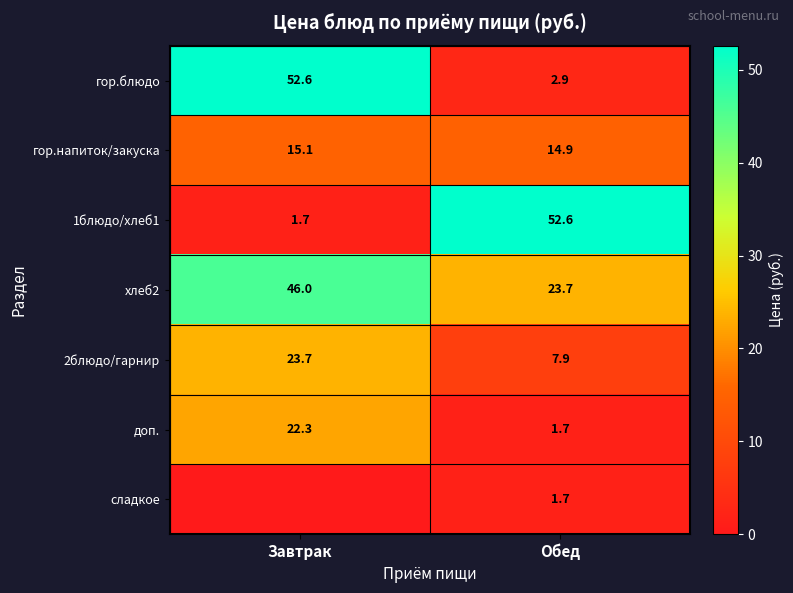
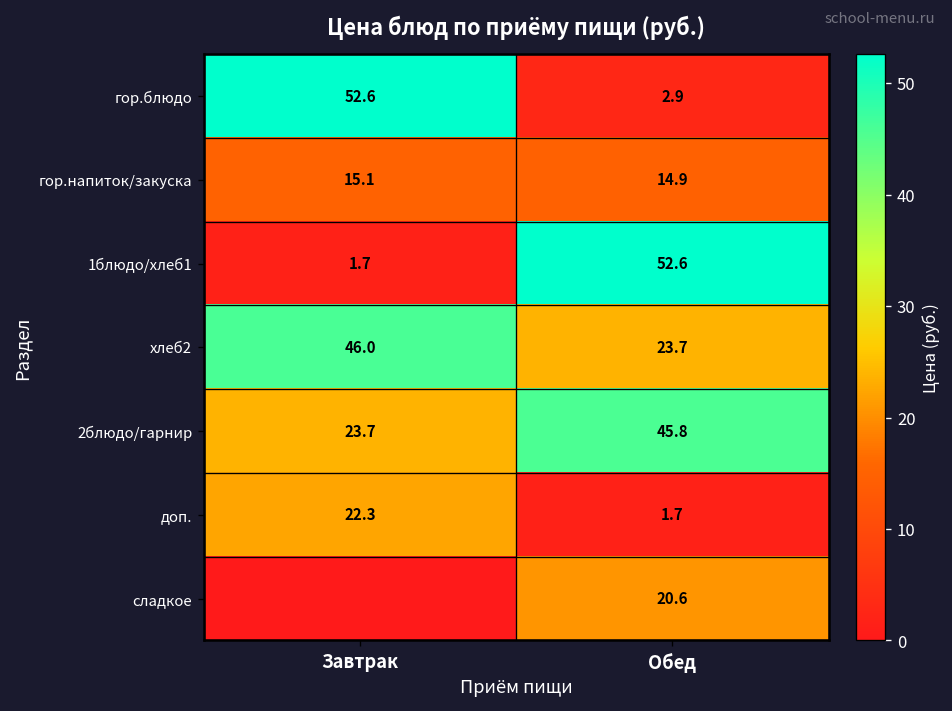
2блюдо/гарнир, Обед: 7.9 -> 45.8
сладкое, Обед: 1.7 -> 20.6
